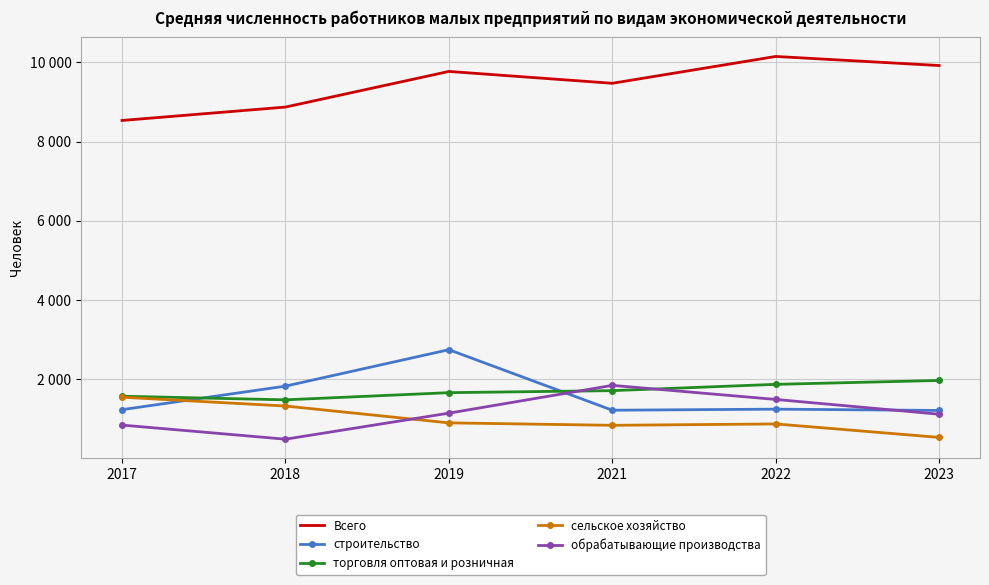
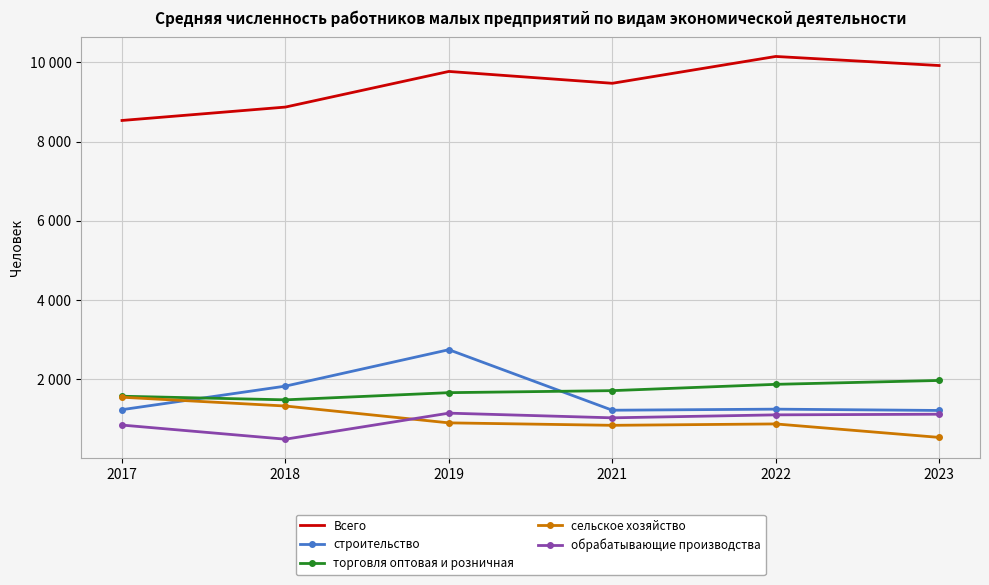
обрабатывающие производства, 2021: 1800 -> 1000
обрабатывающие производства, 2022: 1500 -> 1100
